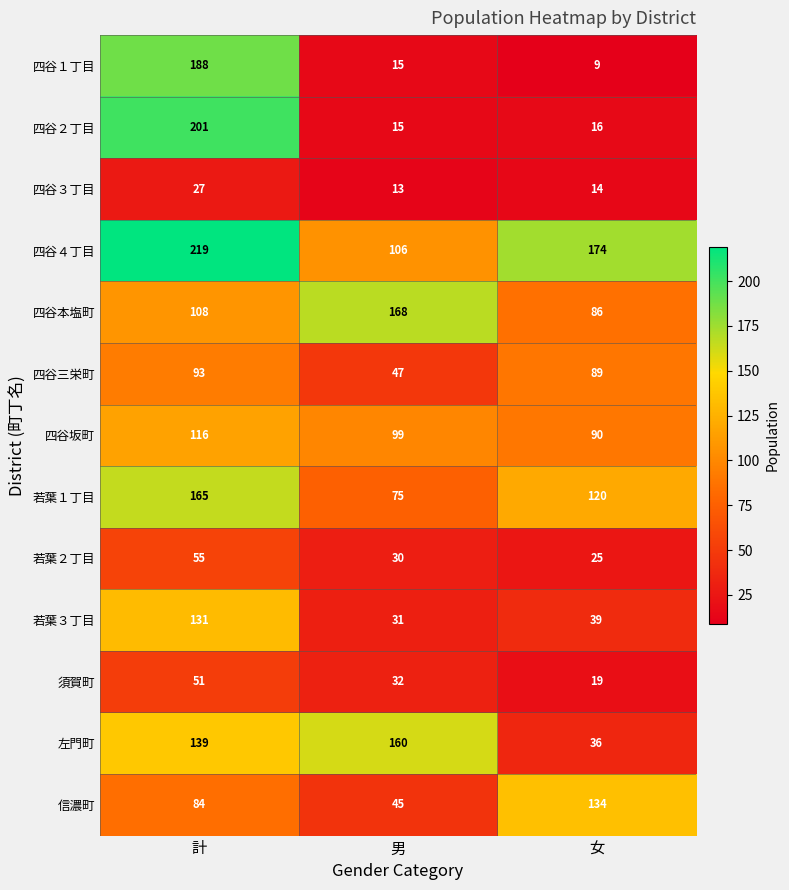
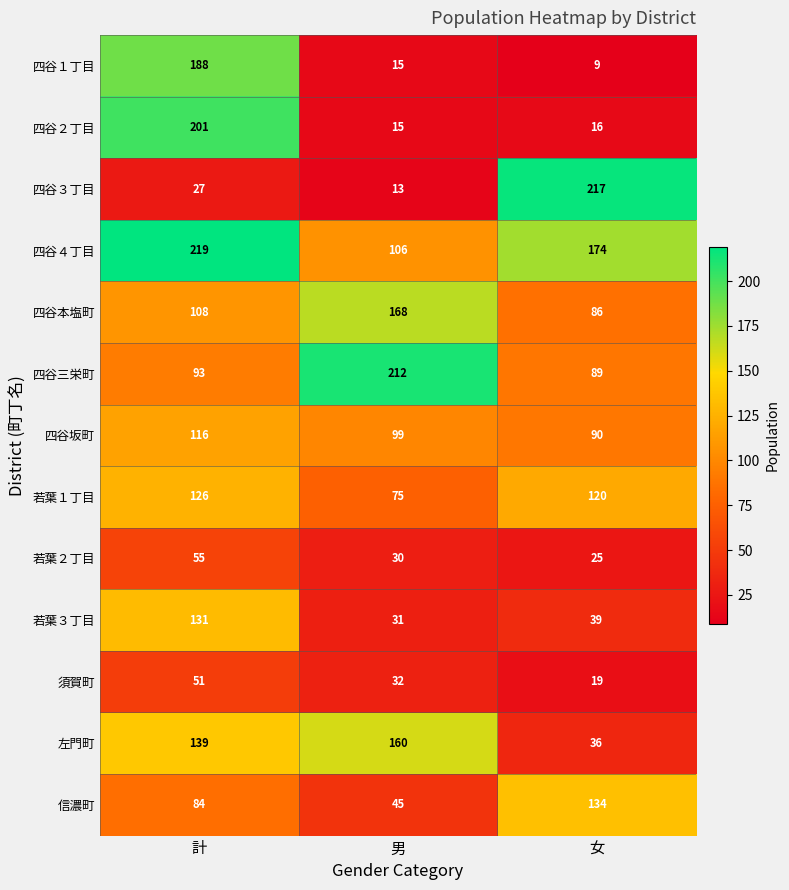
四谷３丁目, 女: 14 -> 217
四谷三栄町, 男: 47 -> 212
若葉１丁目, 計: 165 -> 126
